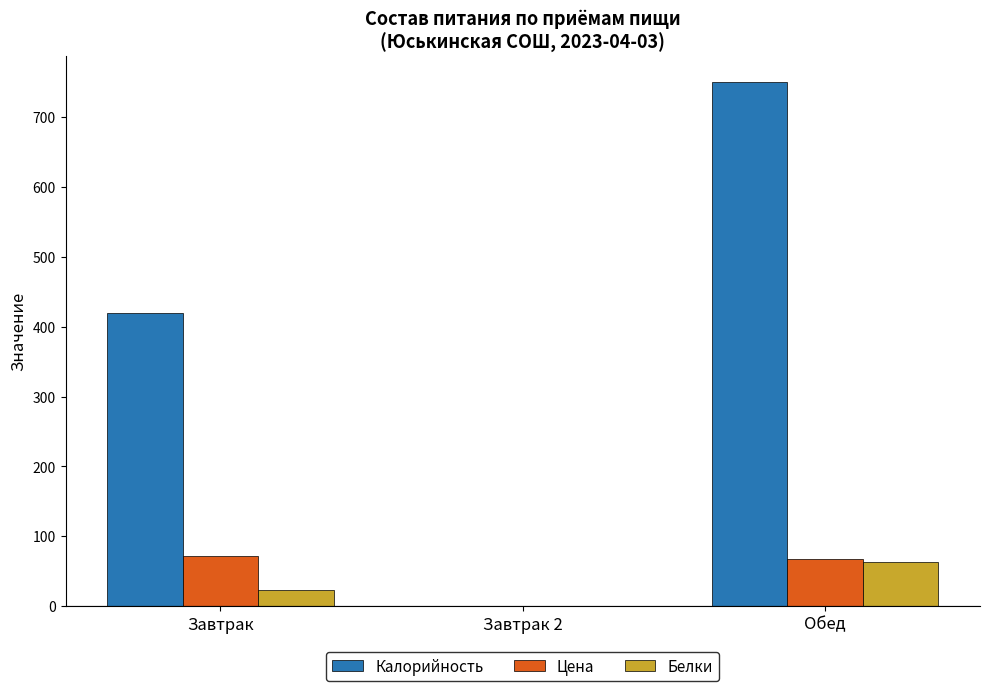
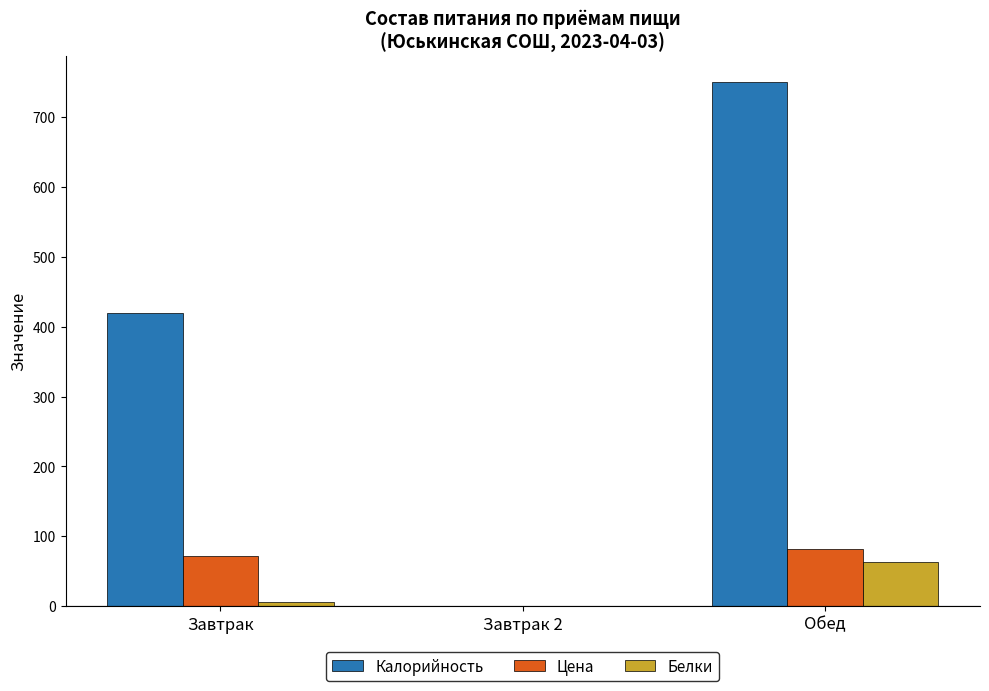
Белки, Завтрак: 20 -> 10
Цена, Обед: 70 -> 80
